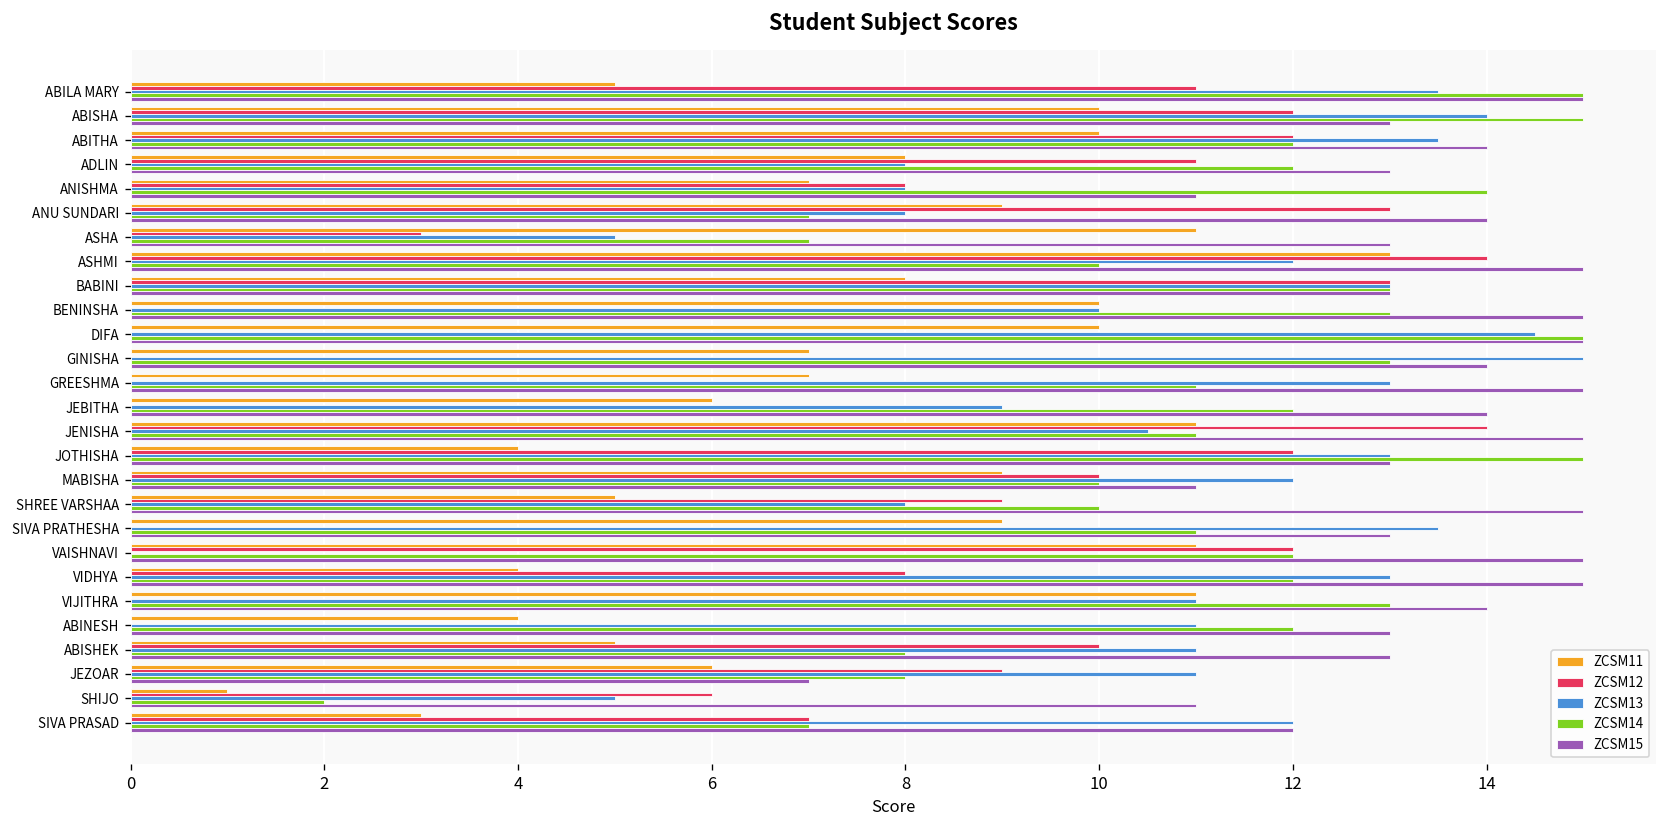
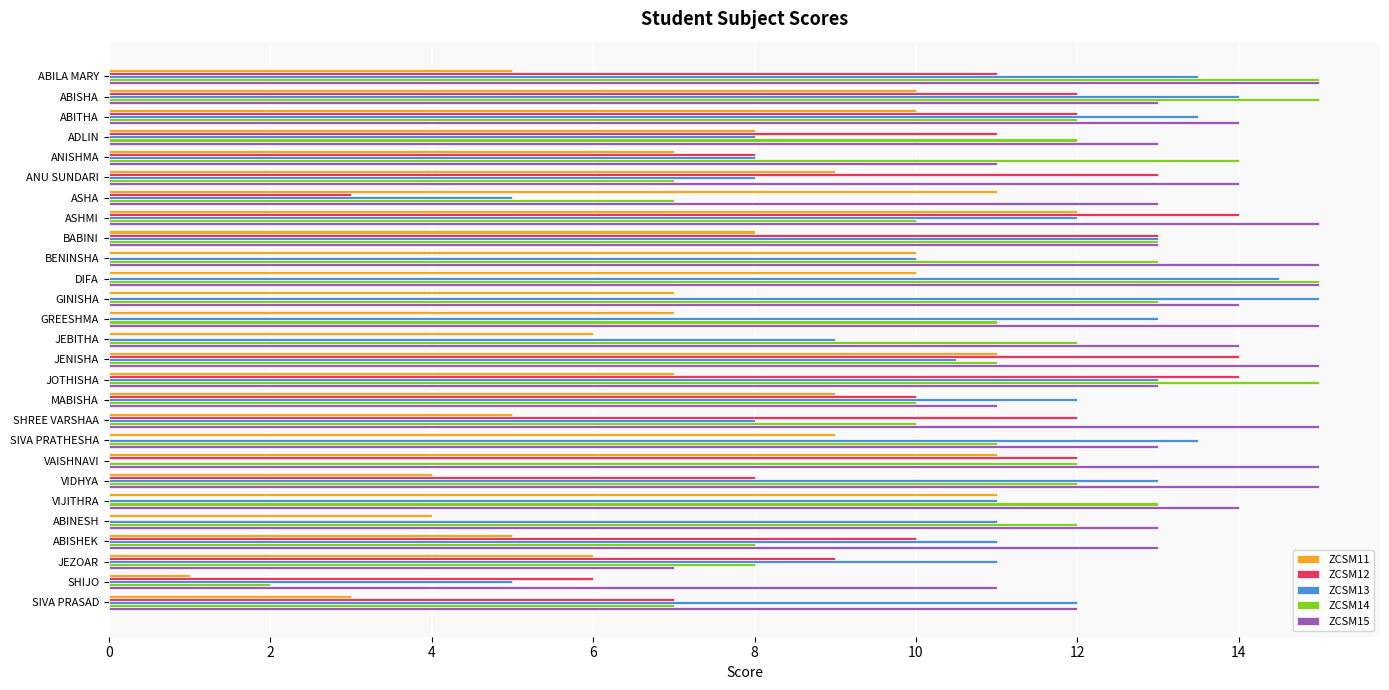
ZCSM11, ASHMI: 13 -> 12
ZCSM11, JOTHISHA: 4 -> 7
ZCSM12, JOTHISHA: 12 -> 14
ZCSM12, SHREE VARSHAA: 9 -> 12
